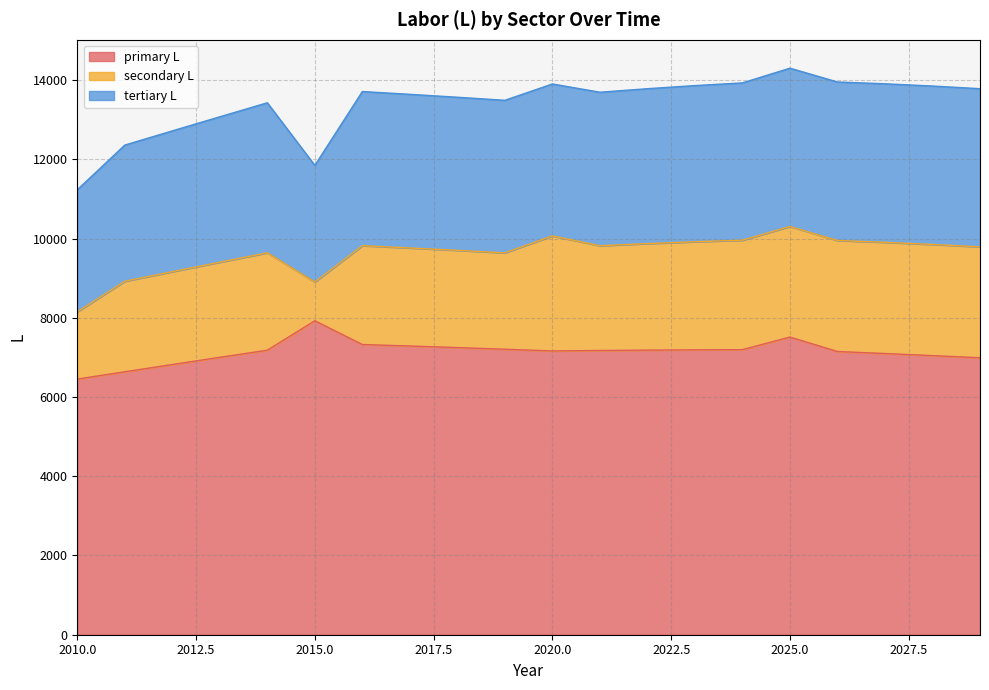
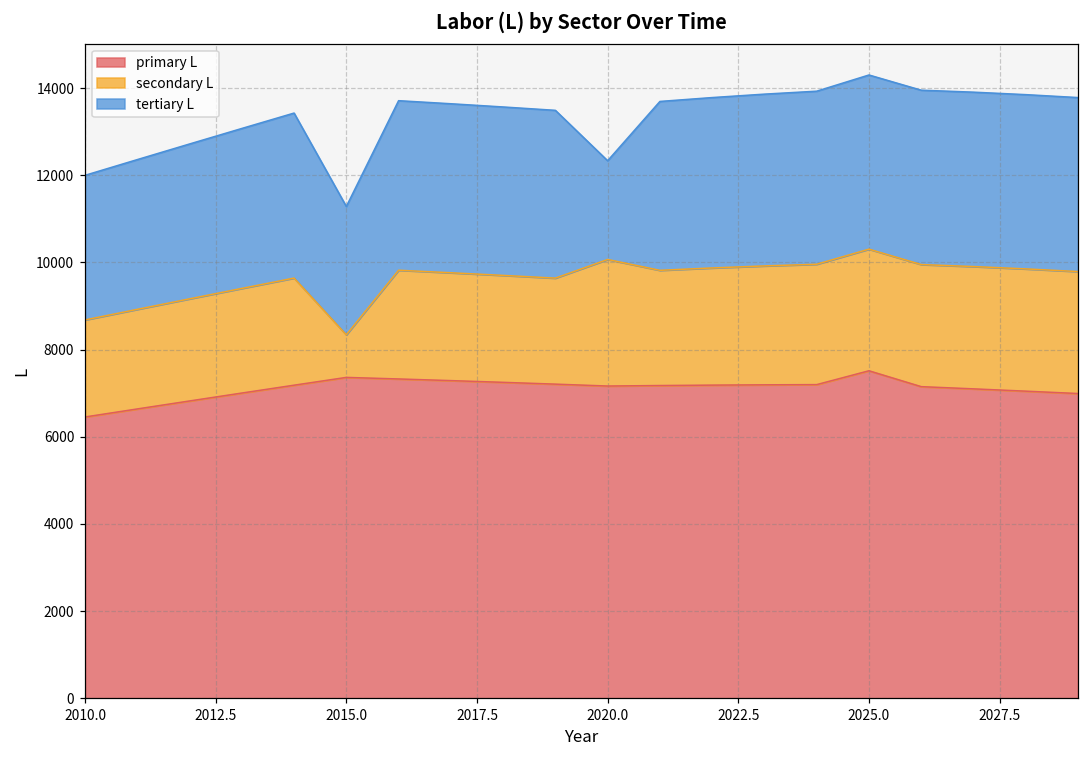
secondary L, 2010.0: 1700 -> 2200
tertiary L, 2010.0: 3100 -> 3300
primary L, 2015.0: 7900 -> 7400
tertiary L, 2020.0: 3800 -> 2300
